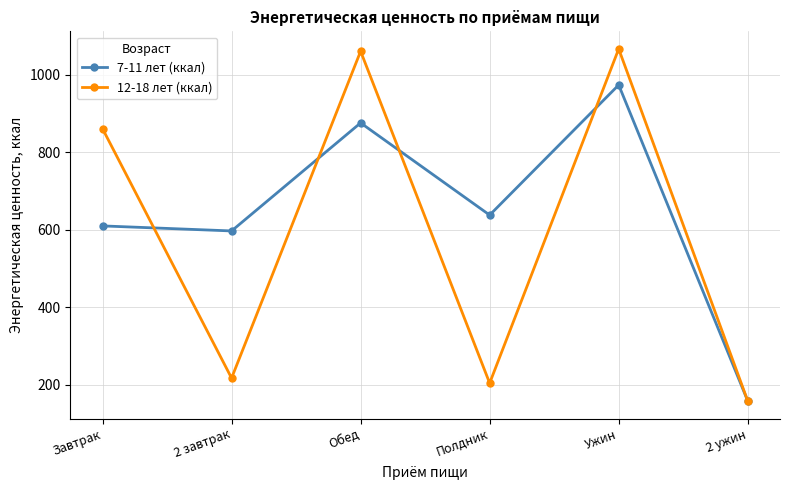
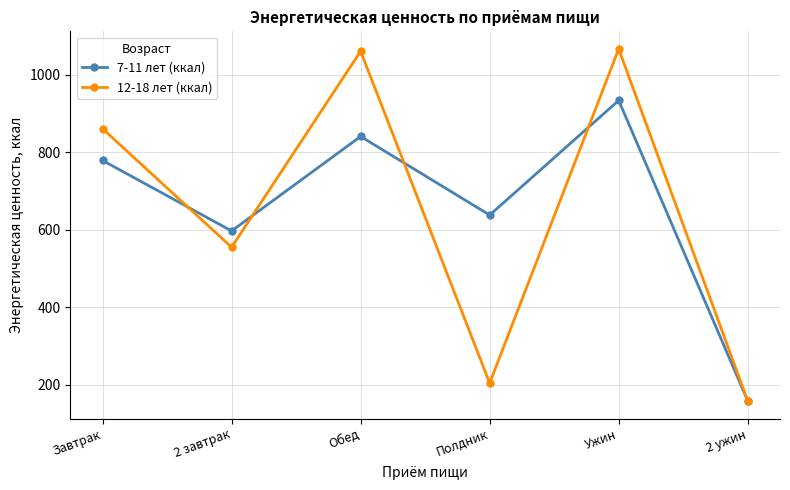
7-11 лет (ккал), Завтрак: 610 -> 780
12-18 лет (ккал), 2 завтрак: 220 -> 560
7-11 лет (ккал), Обед: 880 -> 840
7-11 лет (ккал), Ужин: 970 -> 930
